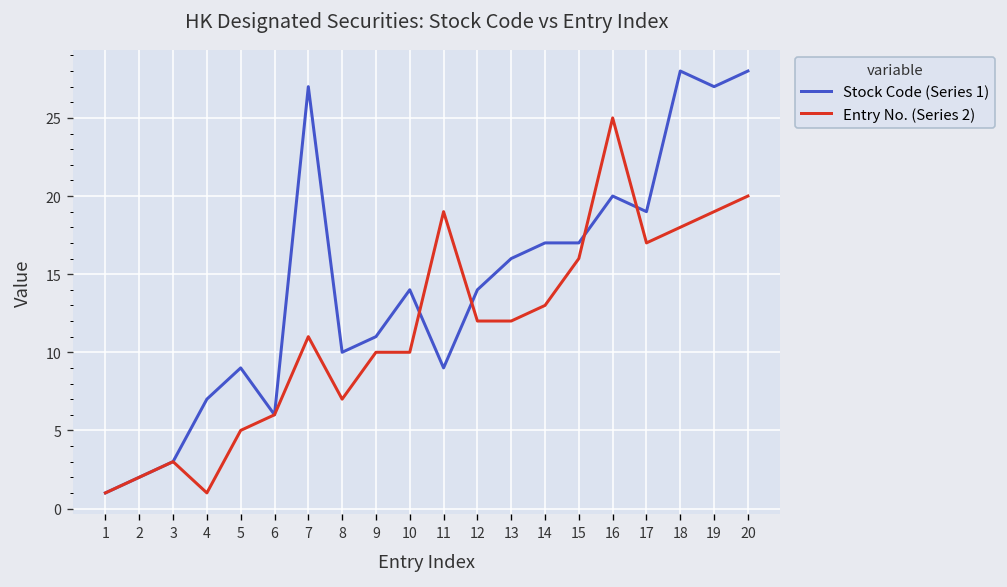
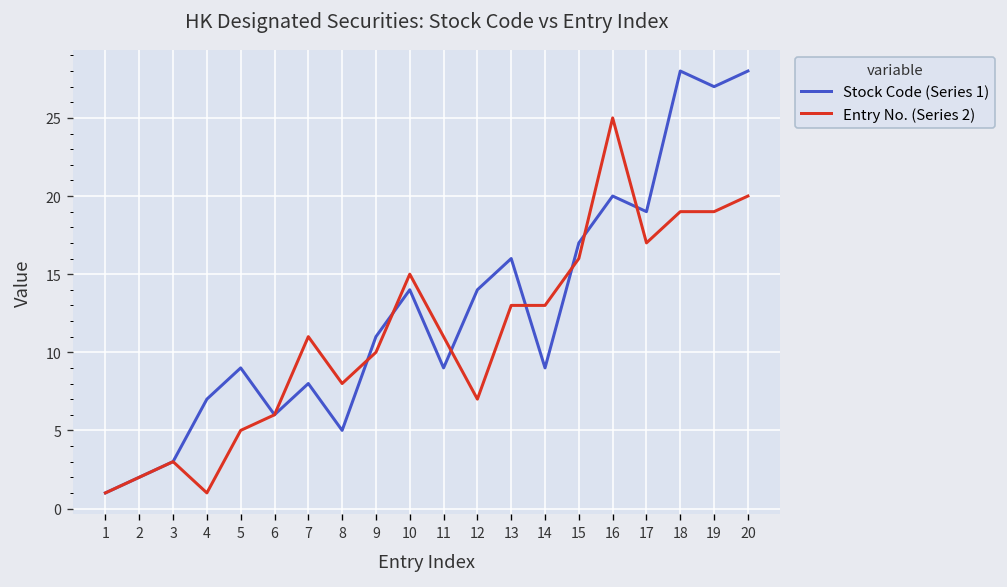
Stock Code (Series 1), 7: 27 -> 8
Stock Code (Series 1), 8: 10 -> 5
Entry No. (Series 2), 8: 7 -> 8
Entry No. (Series 2), 10: 10 -> 15
Entry No. (Series 2), 11: 19 -> 11
Entry No. (Series 2), 12: 12 -> 7
Entry No. (Series 2), 13: 12 -> 13
Stock Code (Series 1), 14: 17 -> 9
Entry No. (Series 2), 18: 18 -> 19
